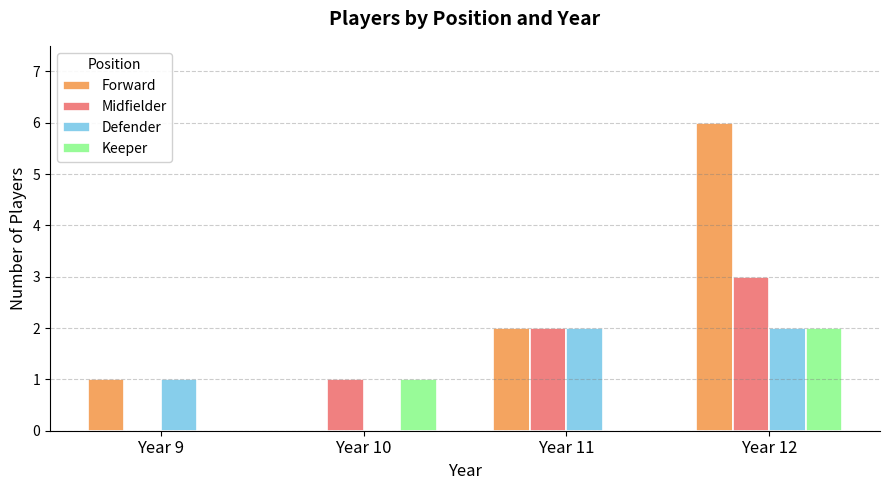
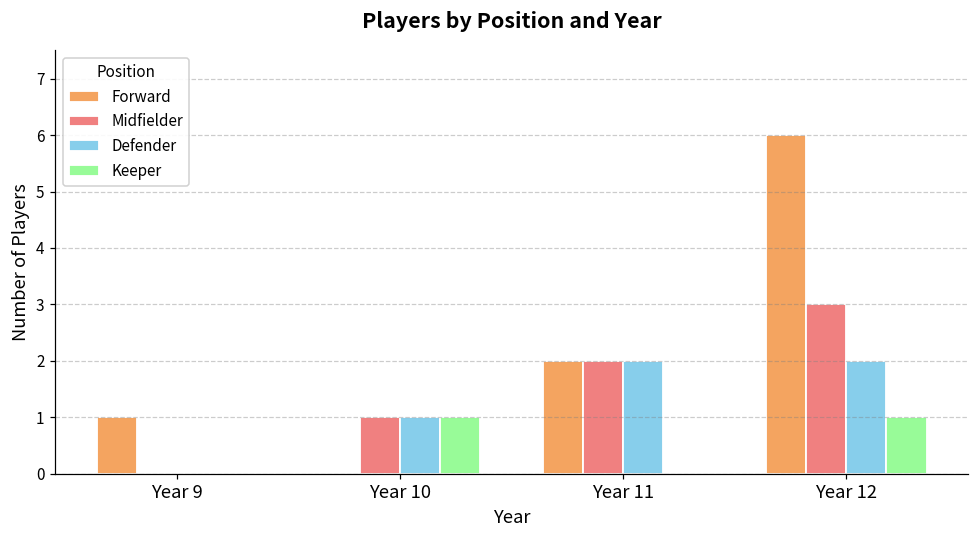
Defender, Year 9: 1 -> 0
Defender, Year 10: 0 -> 1
Keeper, Year 12: 2 -> 1
